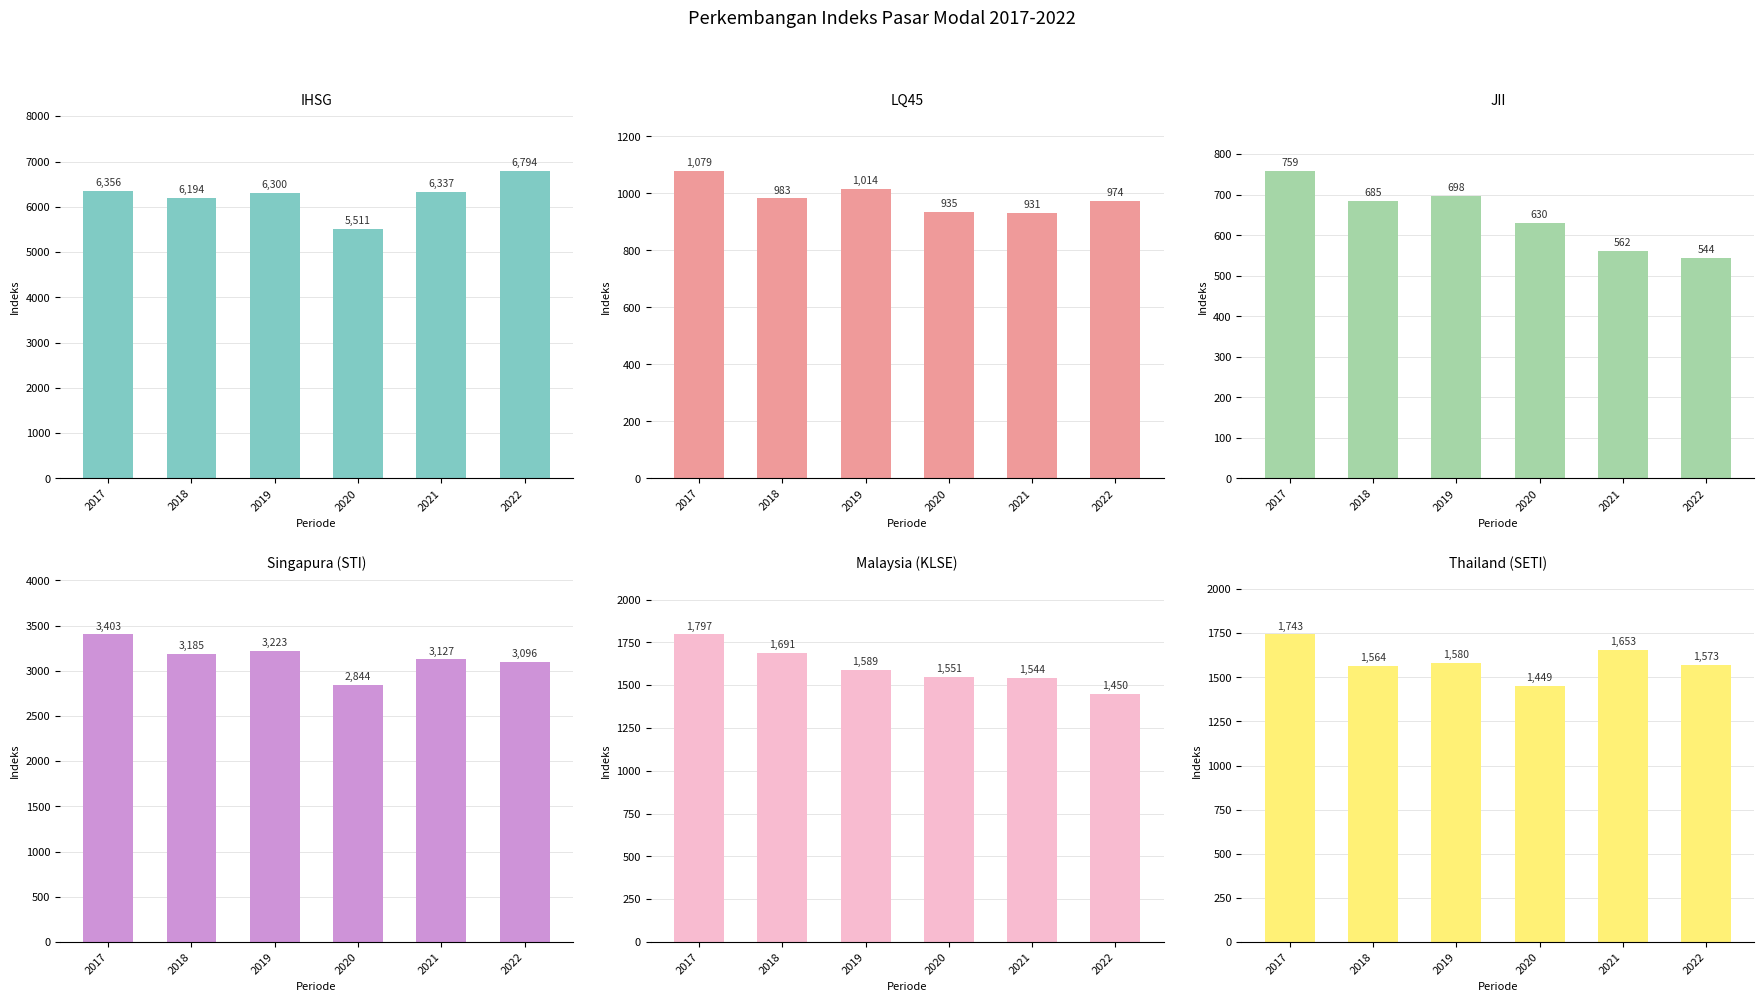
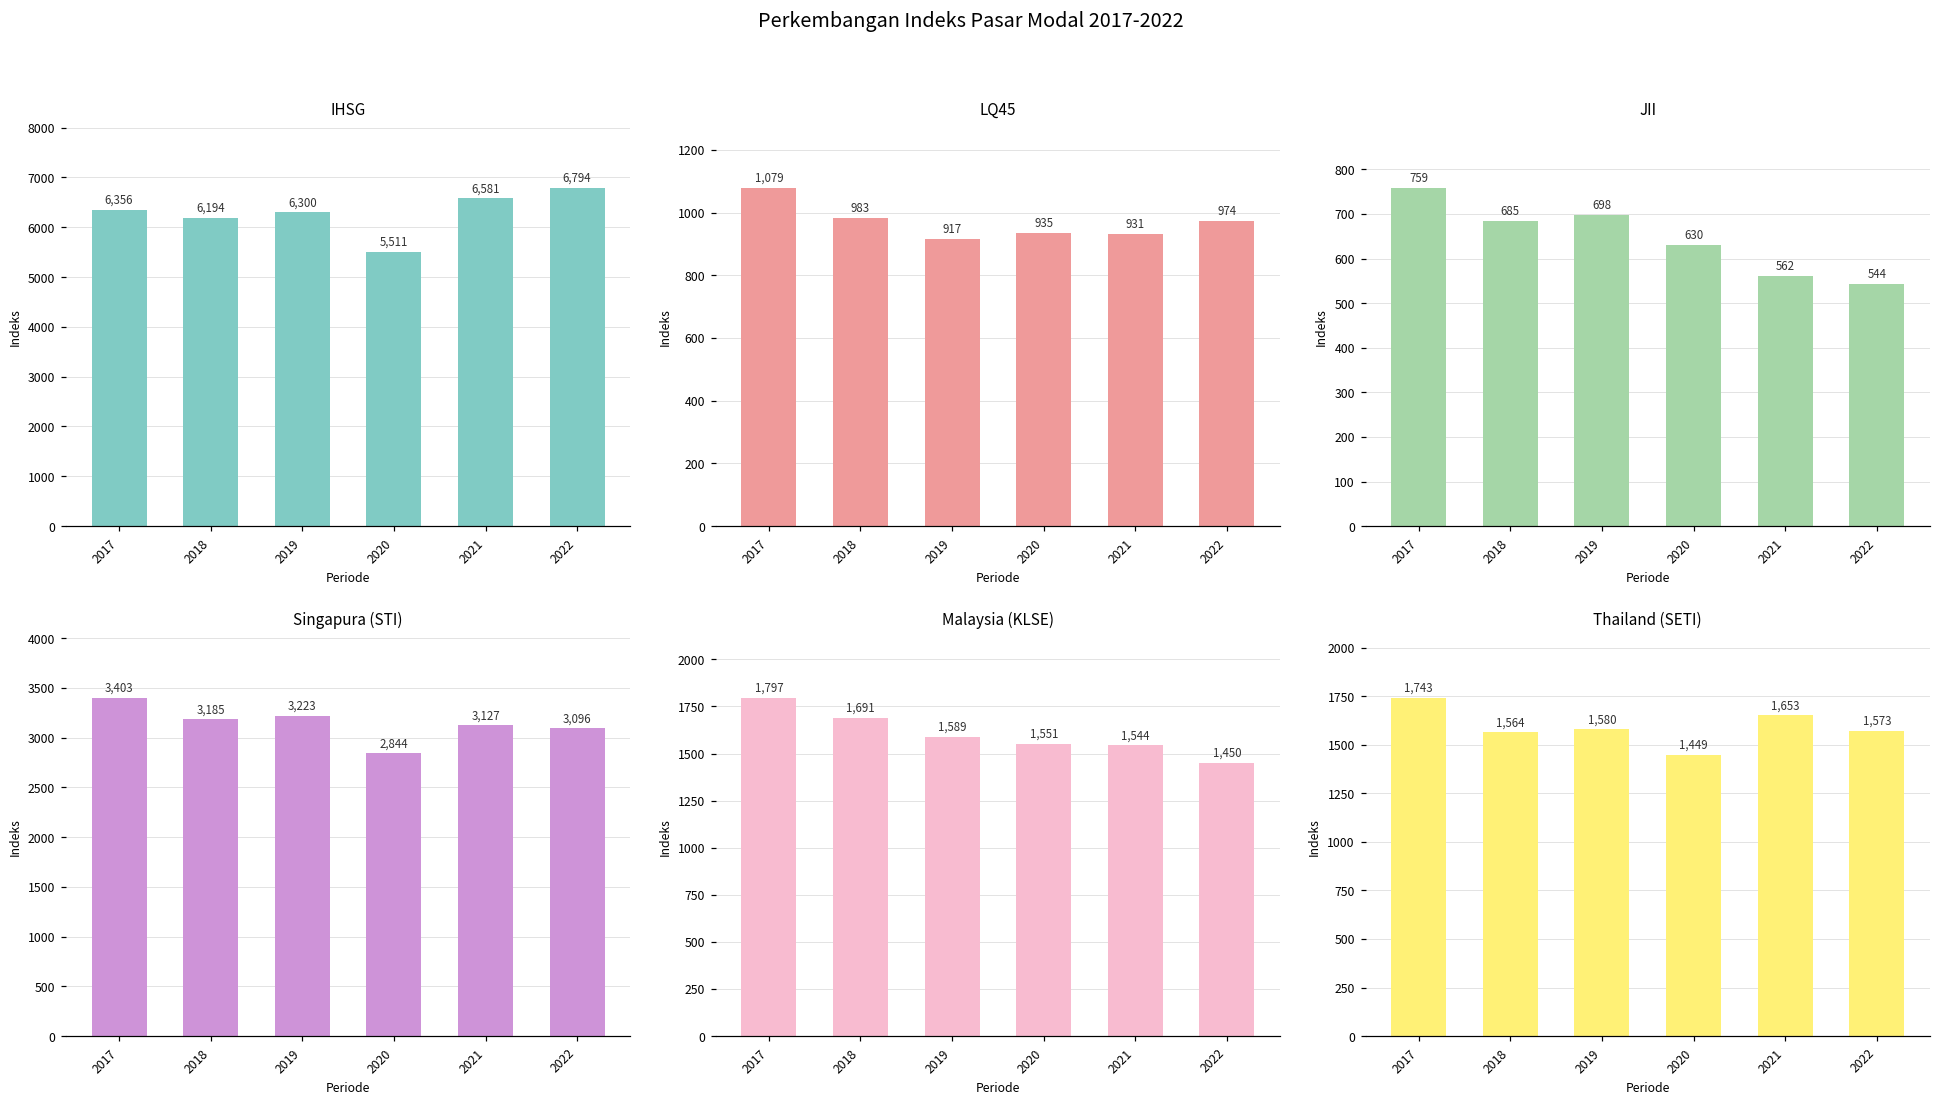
IHSG, 2021: 6,337 -> 6,581
LQ45, 2019: 1,014 -> 917
